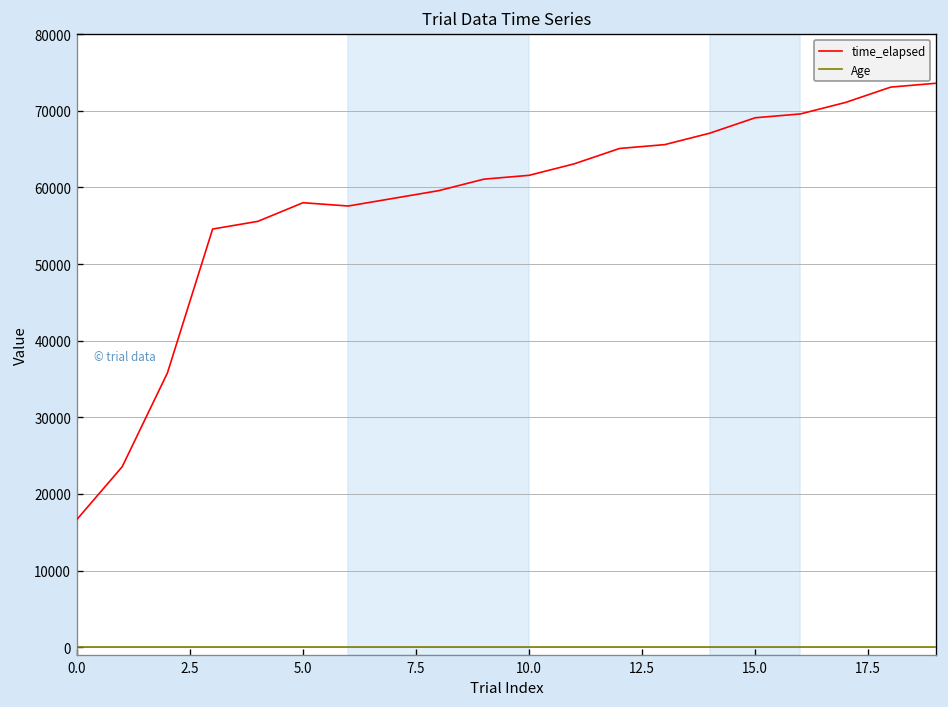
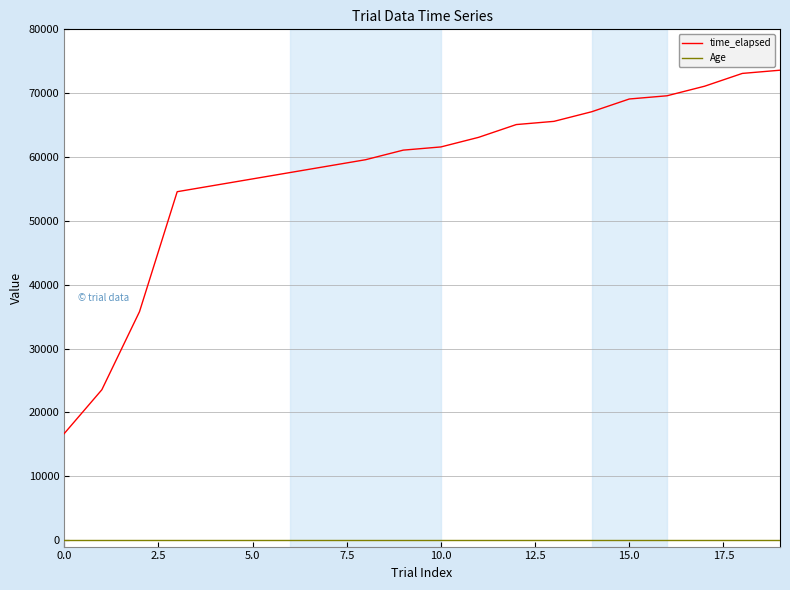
time_elapsed, 5.0: 58000 -> 57000
